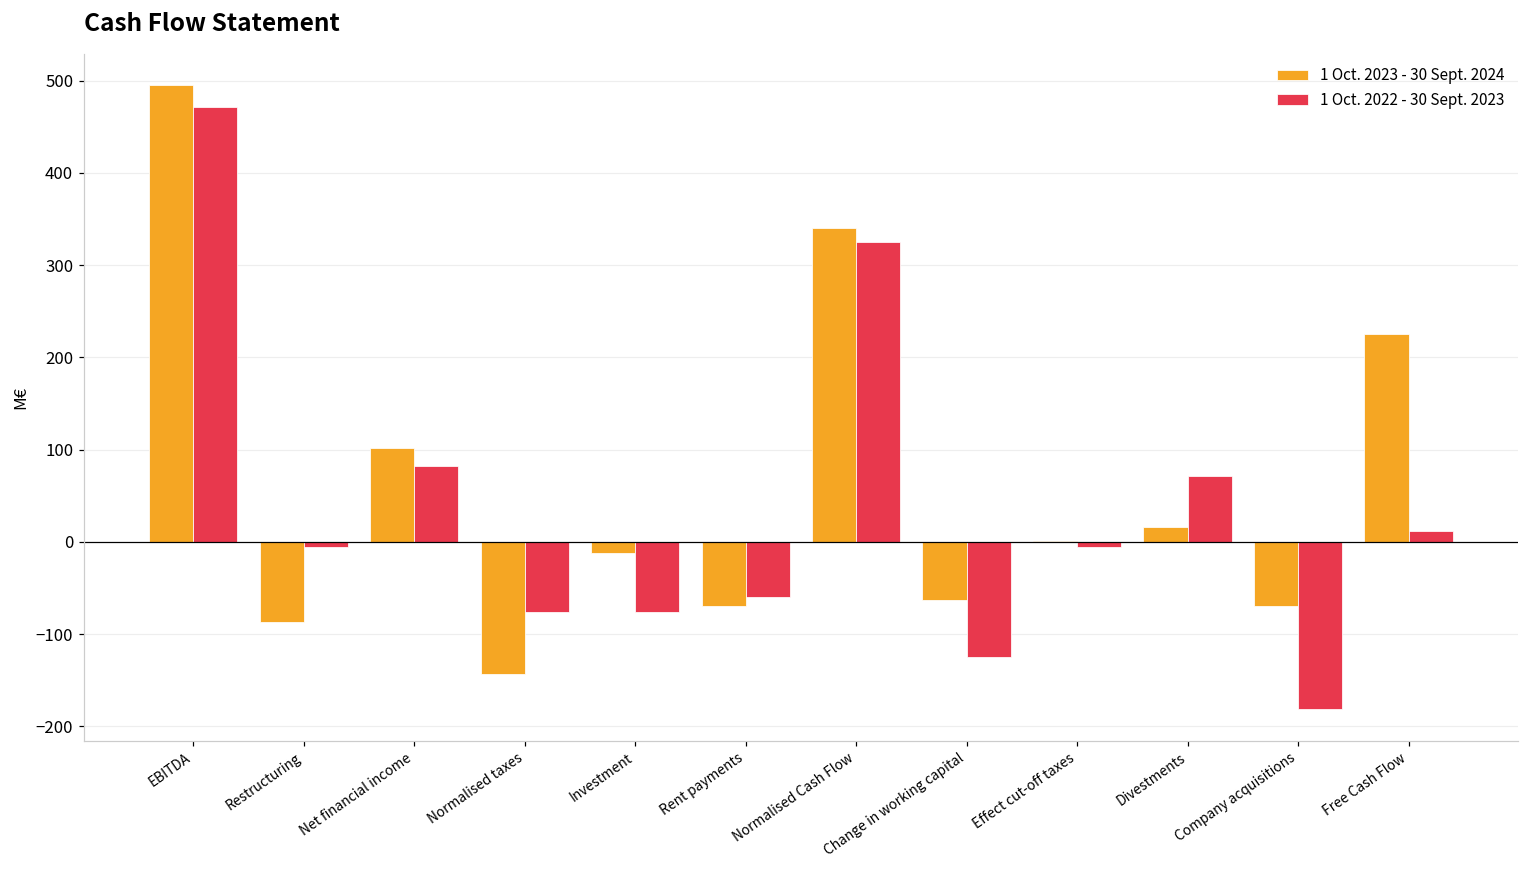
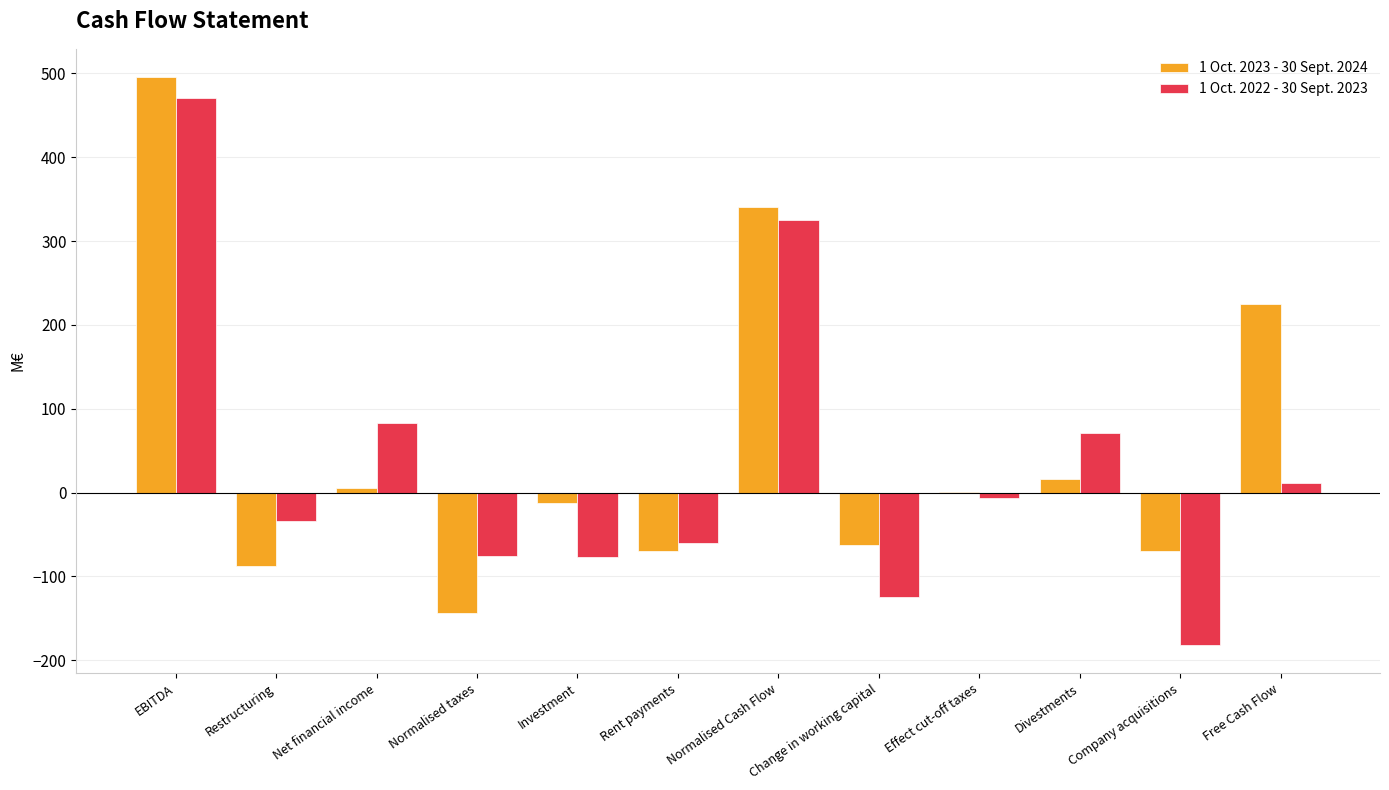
1 Oct. 2022 - 30 Sept. 2023, Restructuring: -10 -> -30
1 Oct. 2023 - 30 Sept. 2024, Net financial income: 100 -> 10
